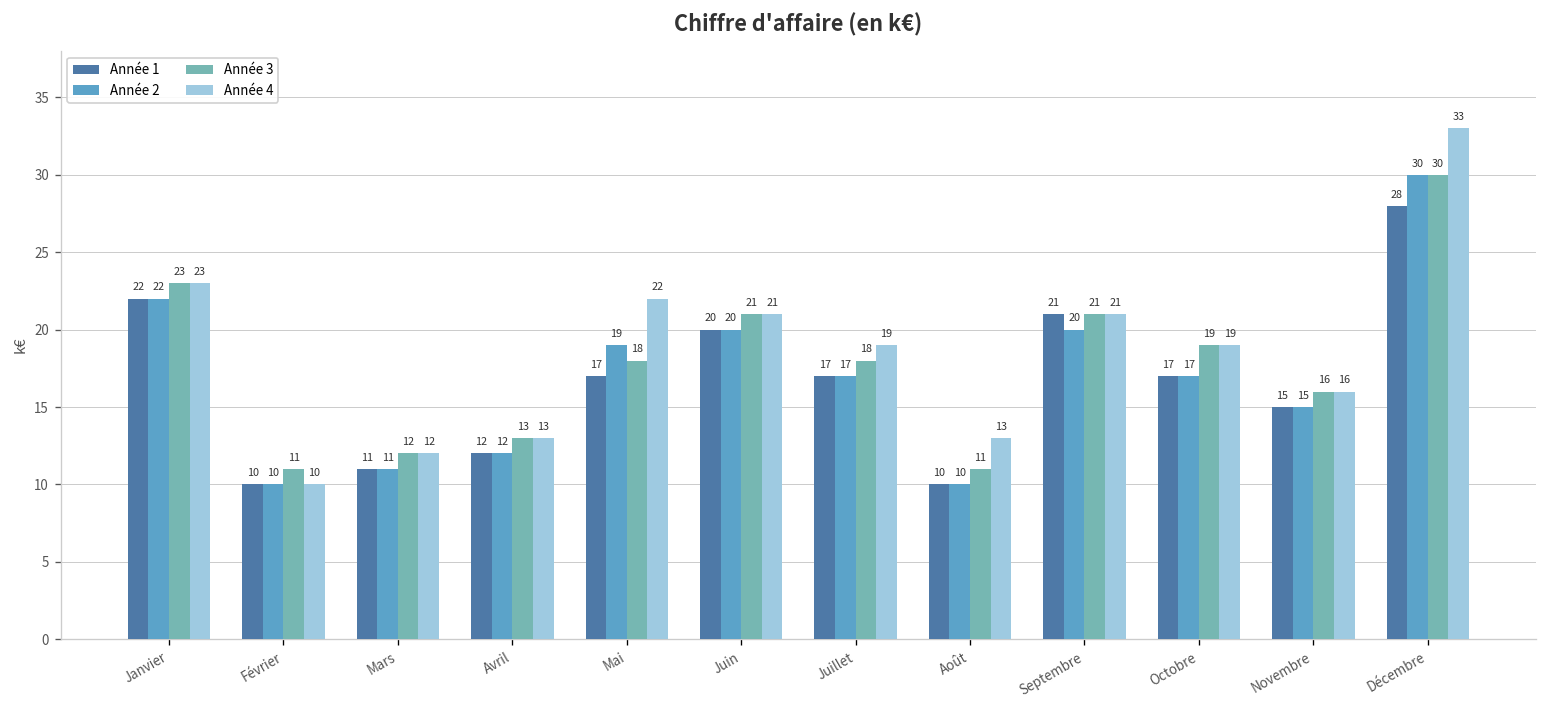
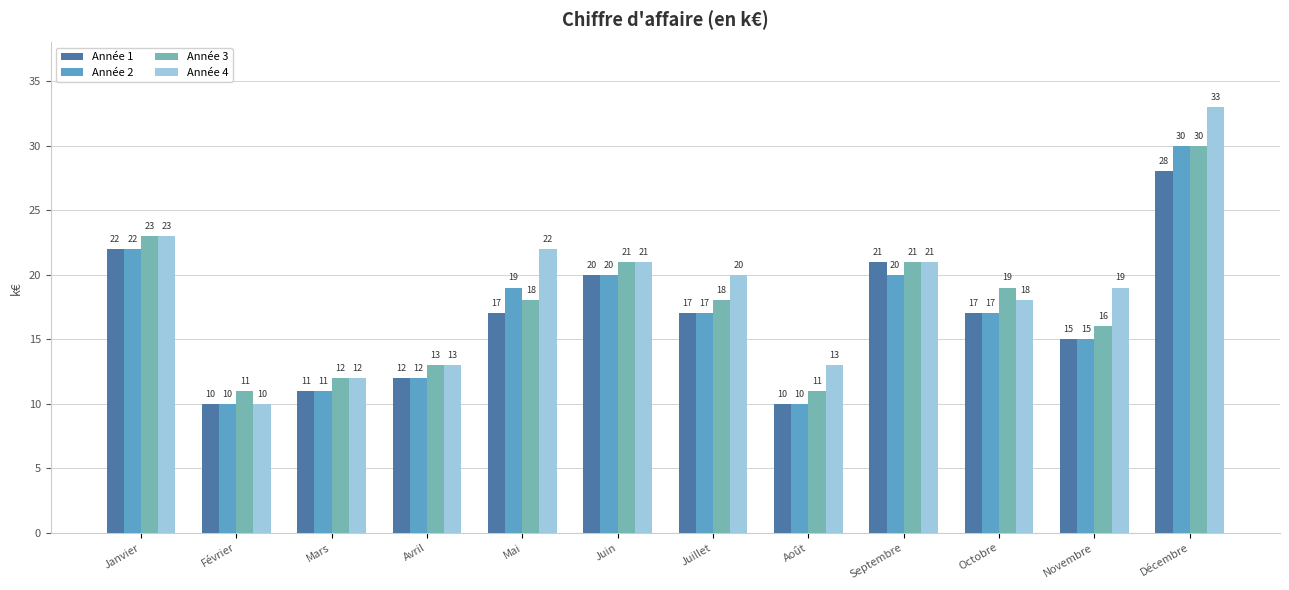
Année 4, Juillet: 19 -> 20
Année 4, Octobre: 19 -> 18
Année 4, Novembre: 16 -> 19
